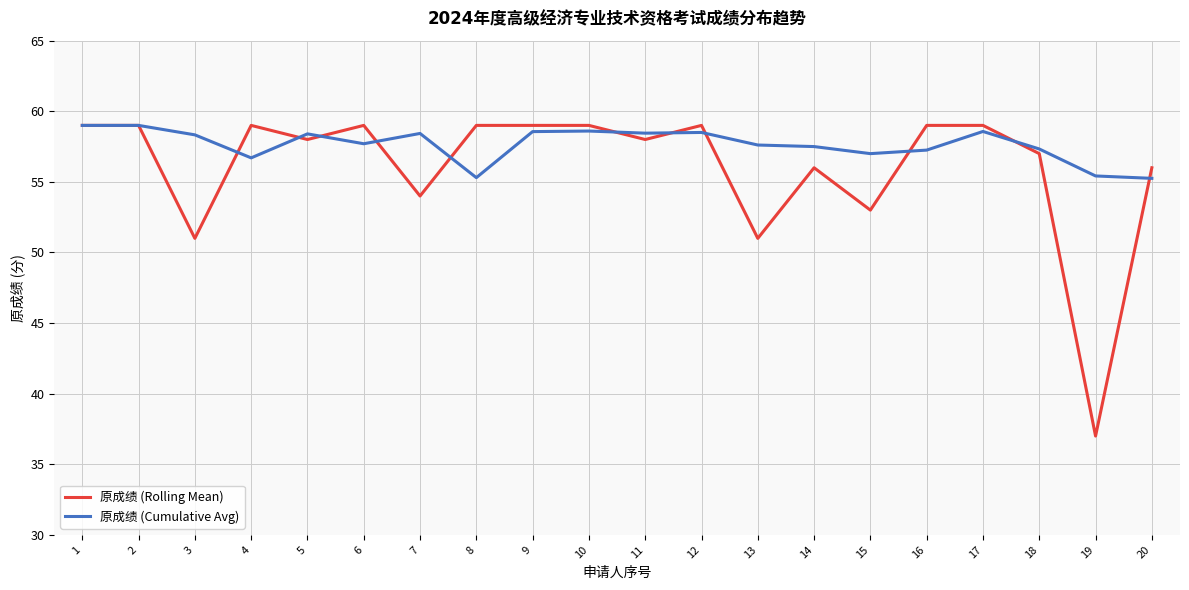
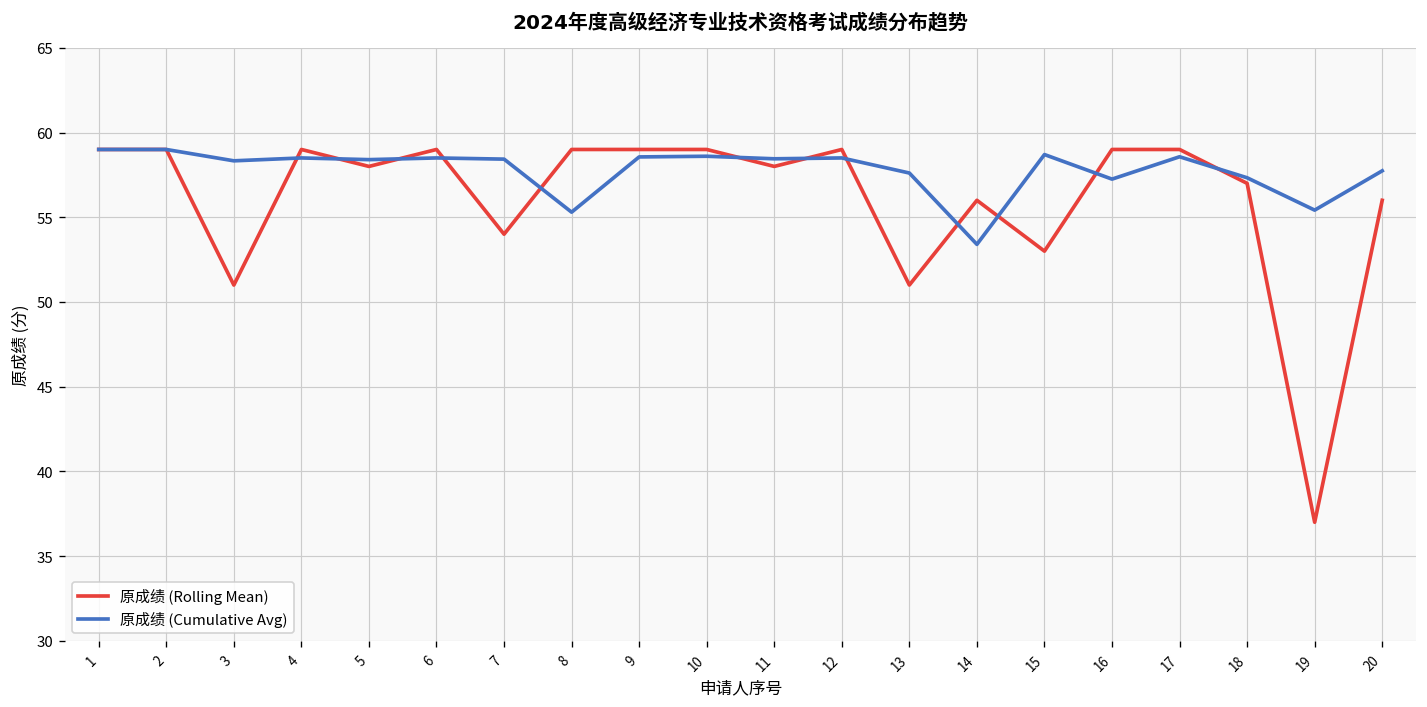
原成绩 (Cumulative Avg), 4: 56.7 -> 58.5
原成绩 (Cumulative Avg), 6: 57.7 -> 58.5
原成绩 (Cumulative Avg), 14: 57.5 -> 53.4
原成绩 (Cumulative Avg), 15: 57.0 -> 58.7
原成绩 (Cumulative Avg), 20: 55.3 -> 57.7
